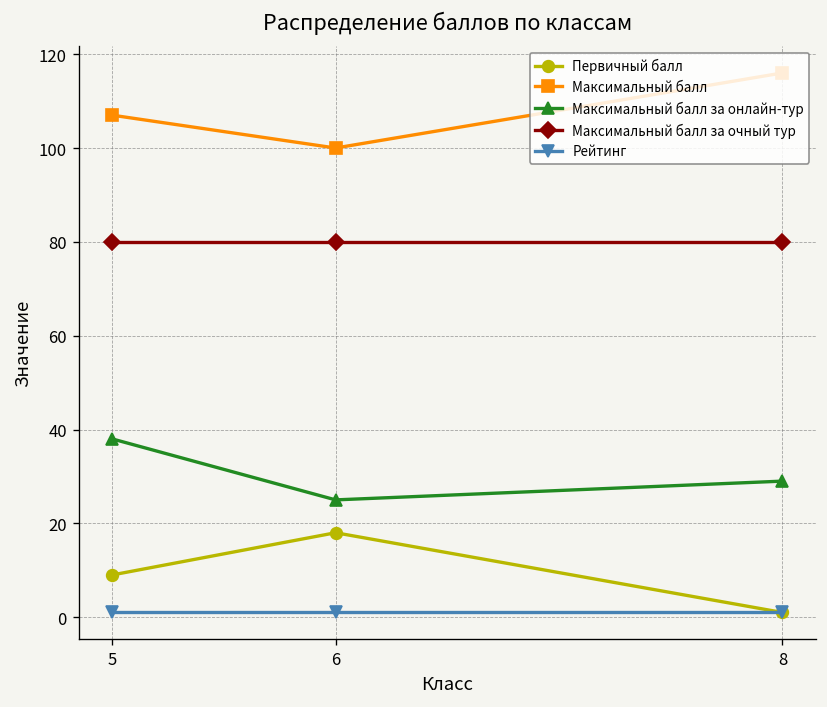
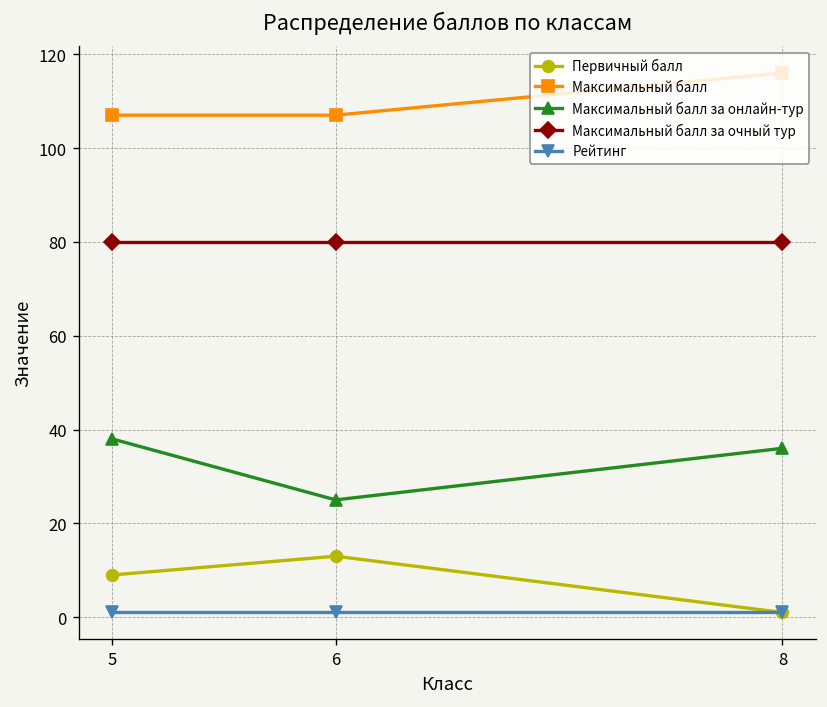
Первичный балл, 6: 18 -> 13
Максимальный балл, 6: 100 -> 107
Максимальный балл за онлайн-тур, 8: 29 -> 36
